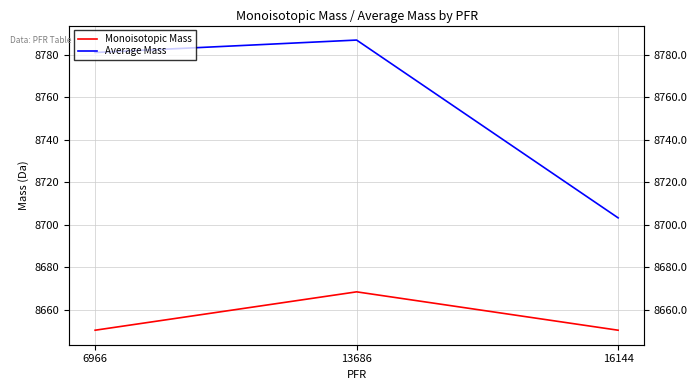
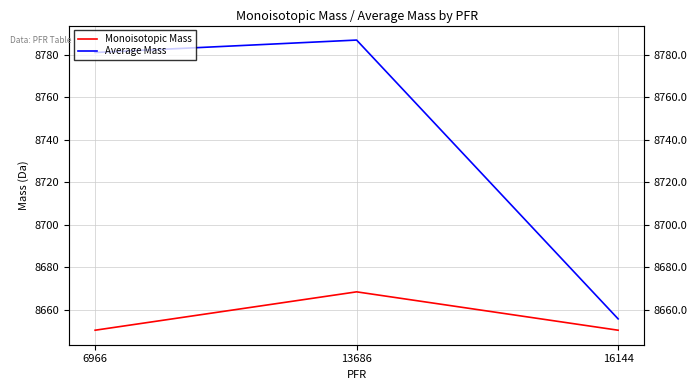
Average Mass, 16144: 8703 -> 8656
